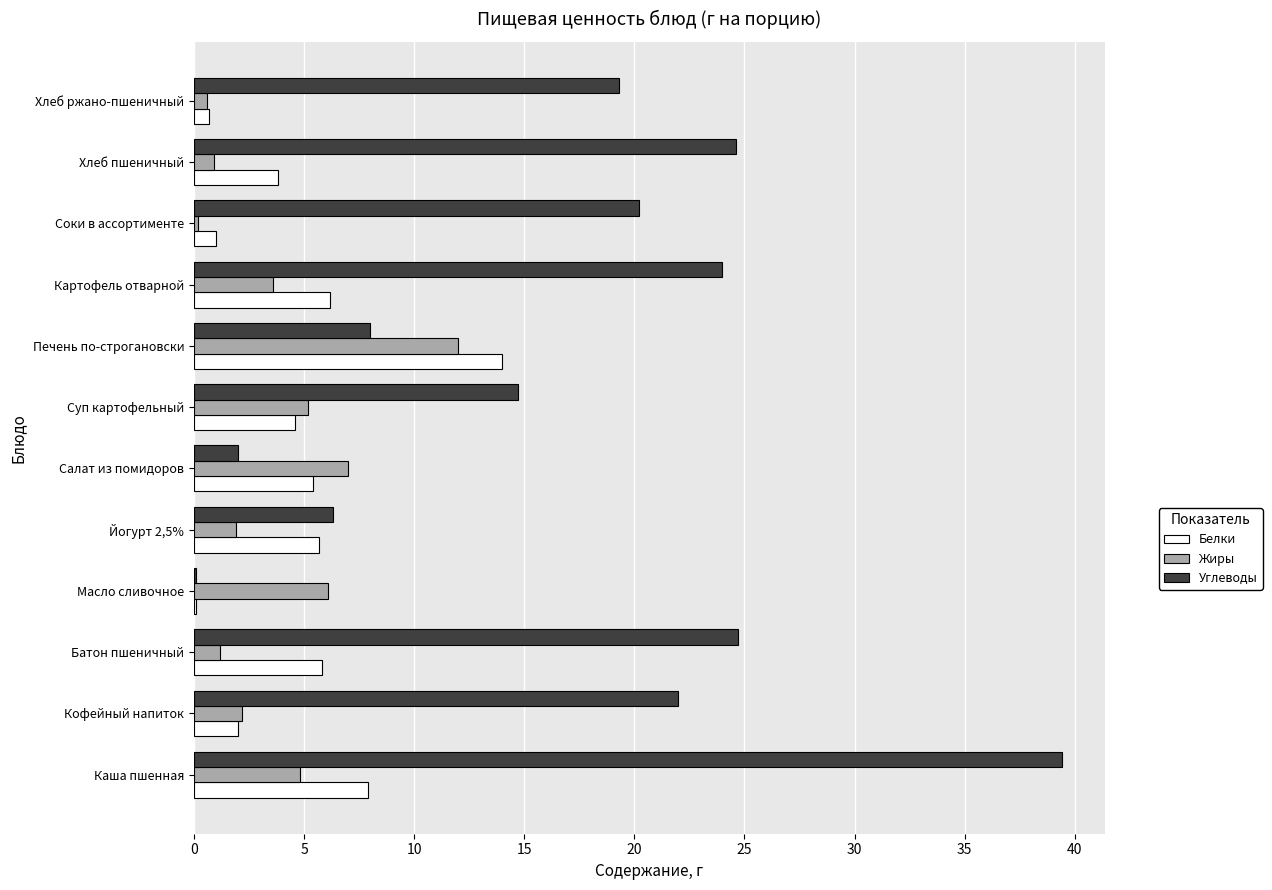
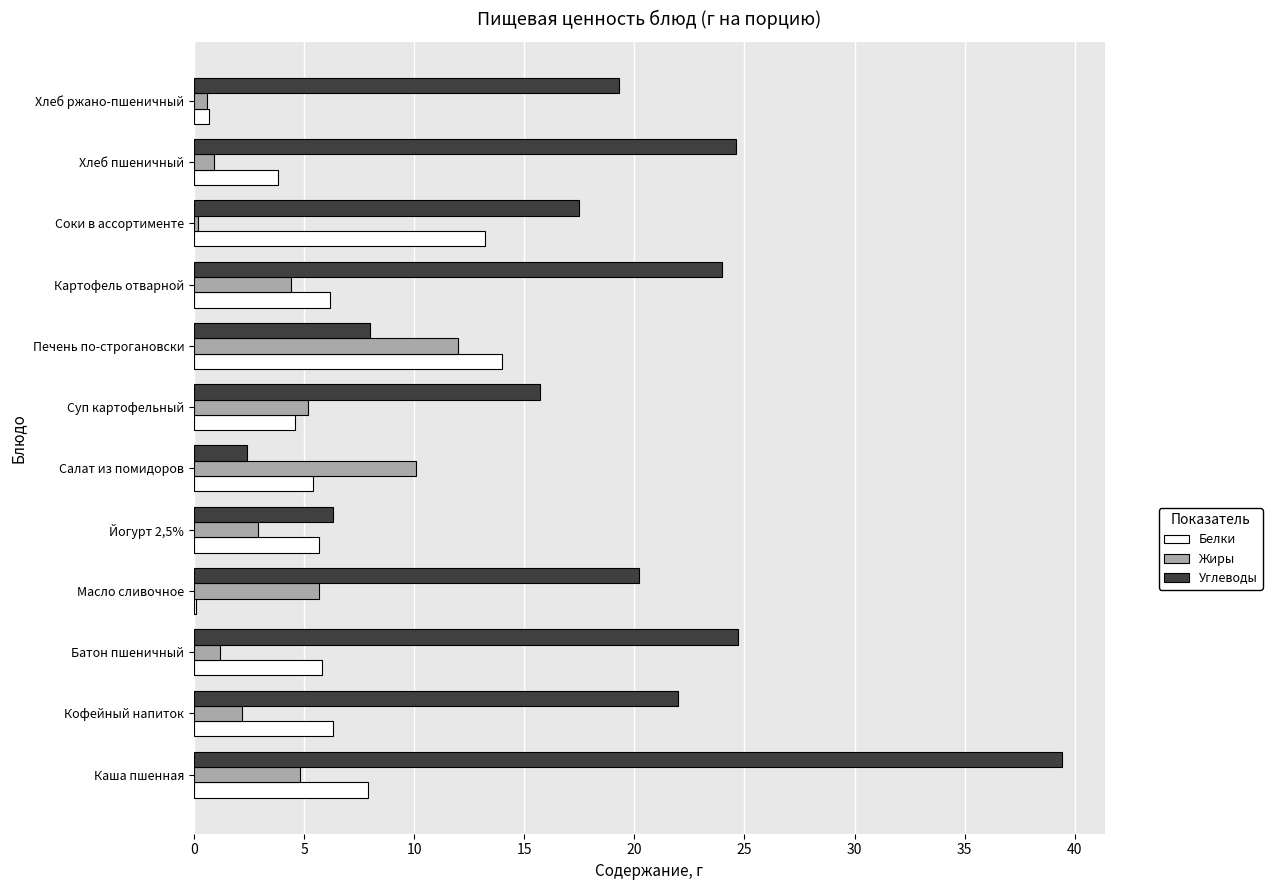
Углеводы, Соки в ассортименте: 20.2 -> 17.5
Белки, Соки в ассортименте: 1.0 -> 13.2
Жиры, Картофель отварной: 3.6 -> 4.4
Углеводы, Суп картофельный: 14.7 -> 15.7
Углеводы, Салат из помидоров: 2.0 -> 2.4
Жиры, Салат из помидоров: 7.0 -> 10.1
Жиры, Йогурт 2,5%: 1.9 -> 2.9
Углеводы, Масло сливочное: 0.1 -> 20.2
Жиры, Масло сливочное: 6.1 -> 5.7
Белки, Кофейный напиток: 2.0 -> 6.3
